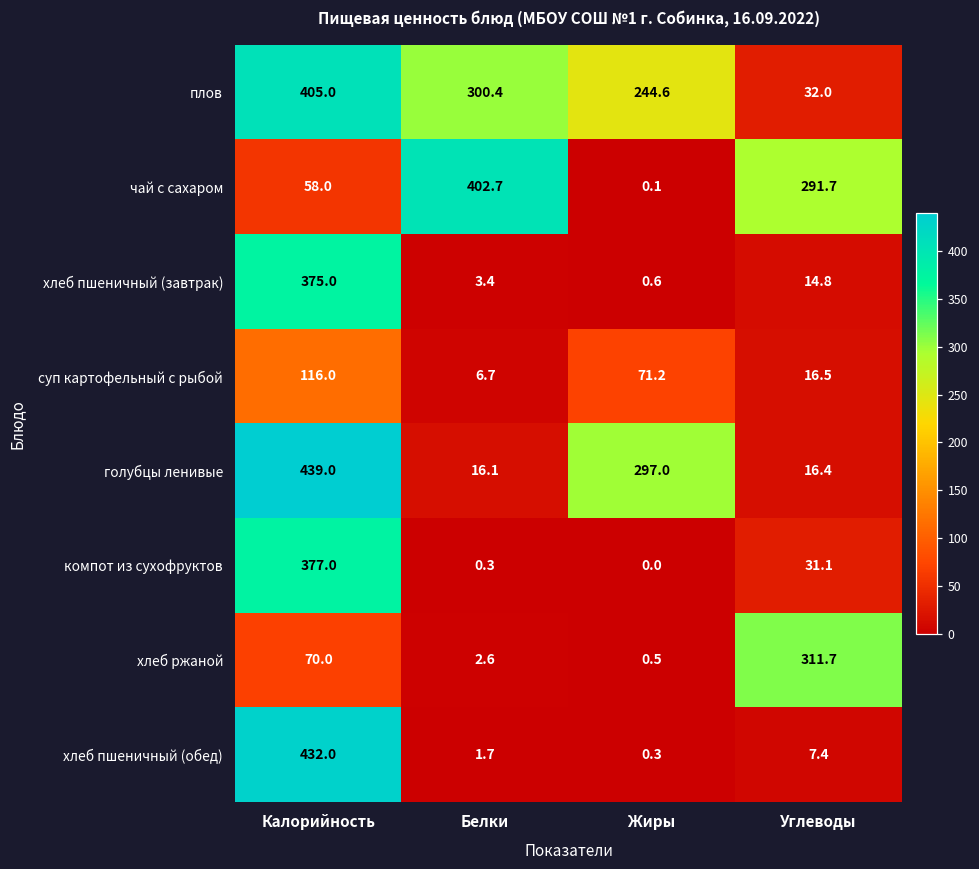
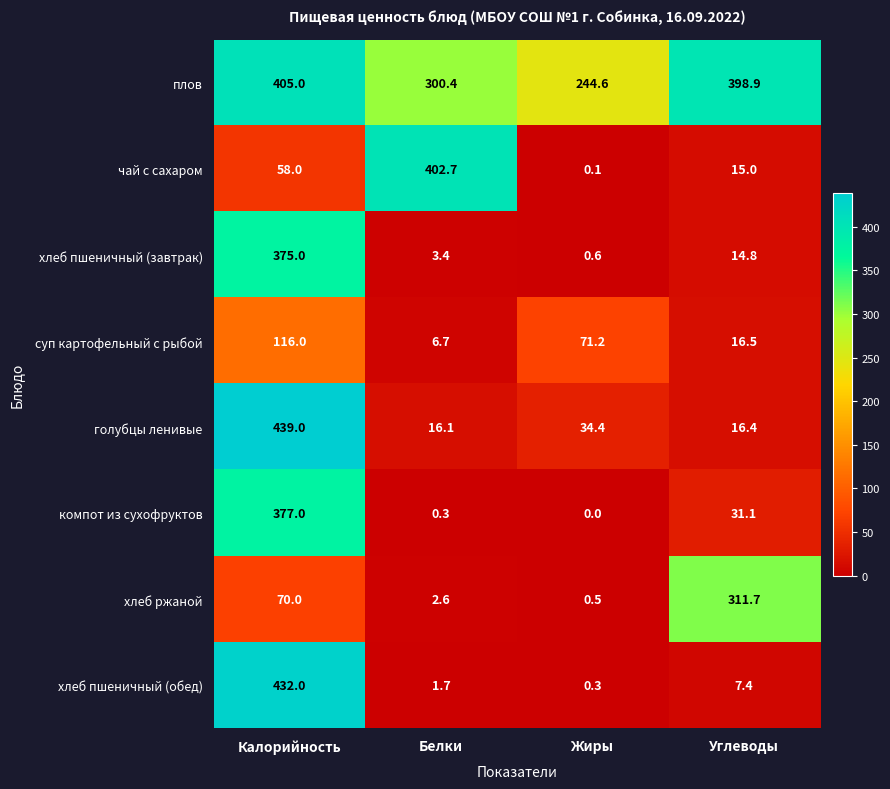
плов, Углеводы: 32.0 -> 398.9
чай с сахаром, Углеводы: 291.7 -> 15.0
голубцы ленивые, Жиры: 297.0 -> 34.4
